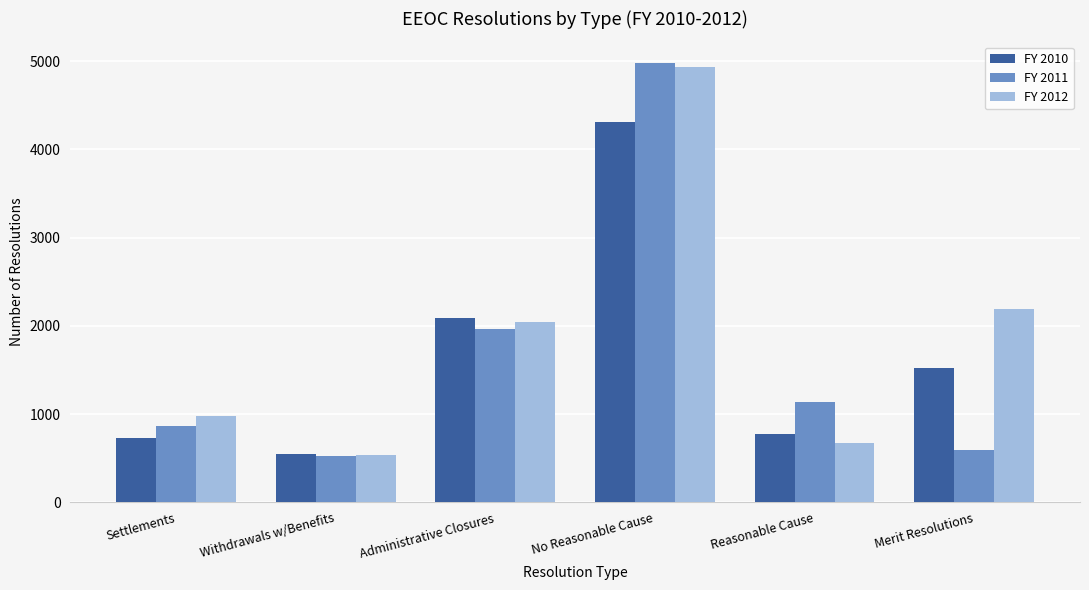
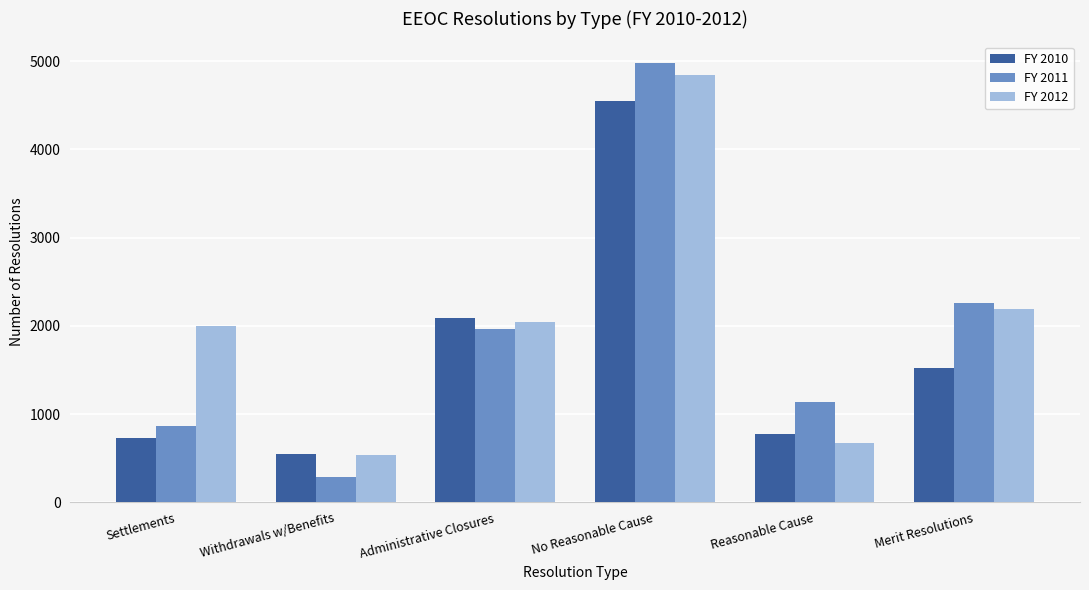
FY 2012, Settlements: 1000 -> 2000
FY 2011, Withdrawals w/Benefits: 500 -> 300
FY 2010, No Reasonable Cause: 4300 -> 4600
FY 2012, No Reasonable Cause: 4900 -> 4800
FY 2011, Merit Resolutions: 600 -> 2300
